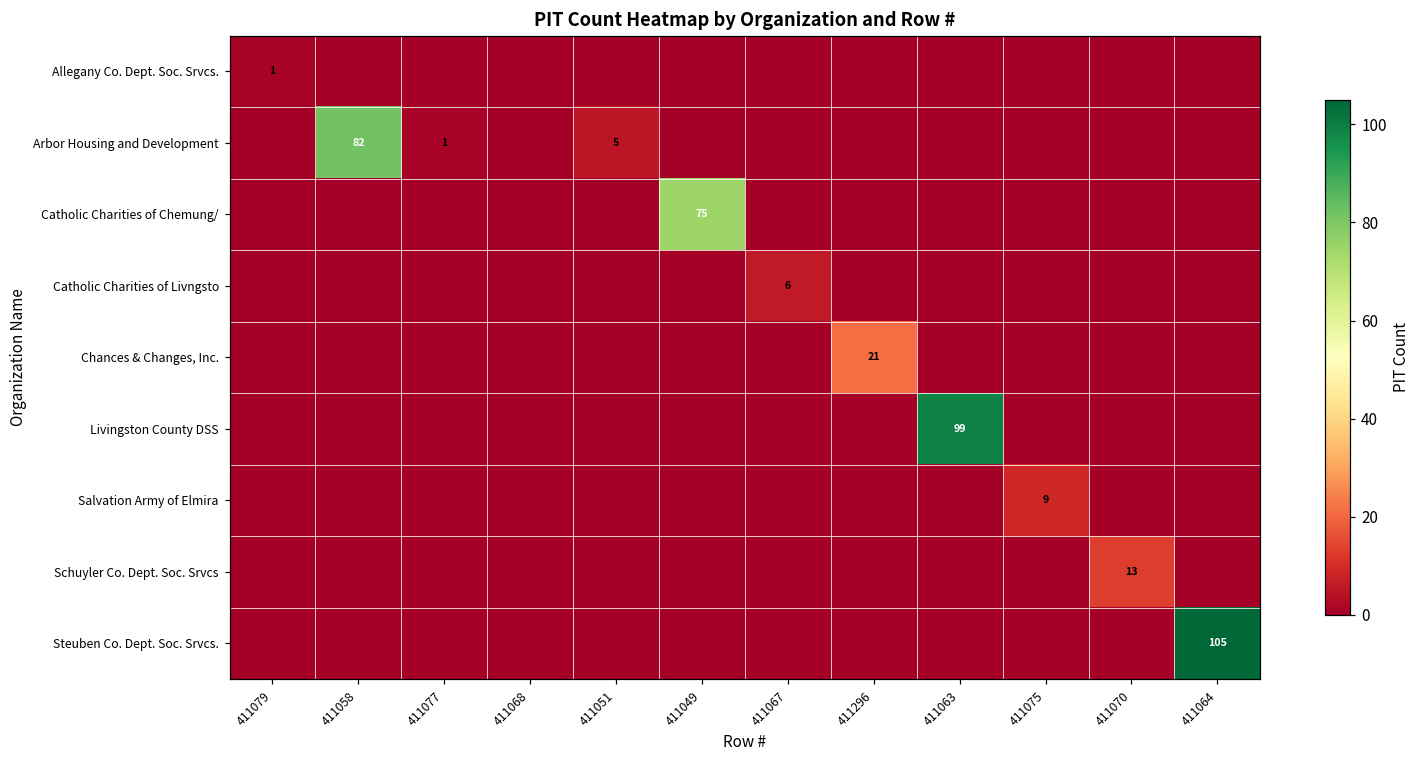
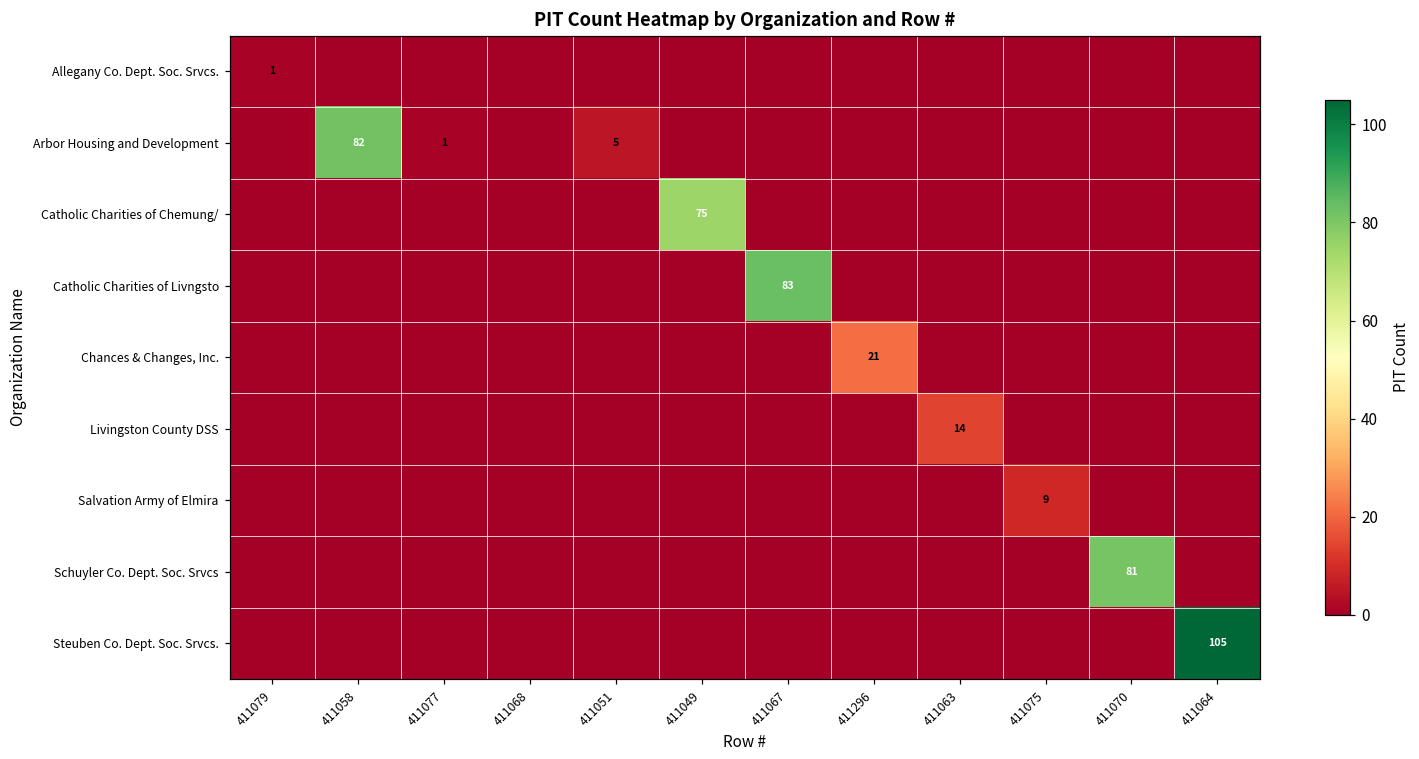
Catholic Charities of Livngsto, 411067: 6 -> 83
Livingston County DSS, 411063: 99 -> 14
Schuyler Co. Dept. Soc. Srvcs, 411070: 13 -> 81
